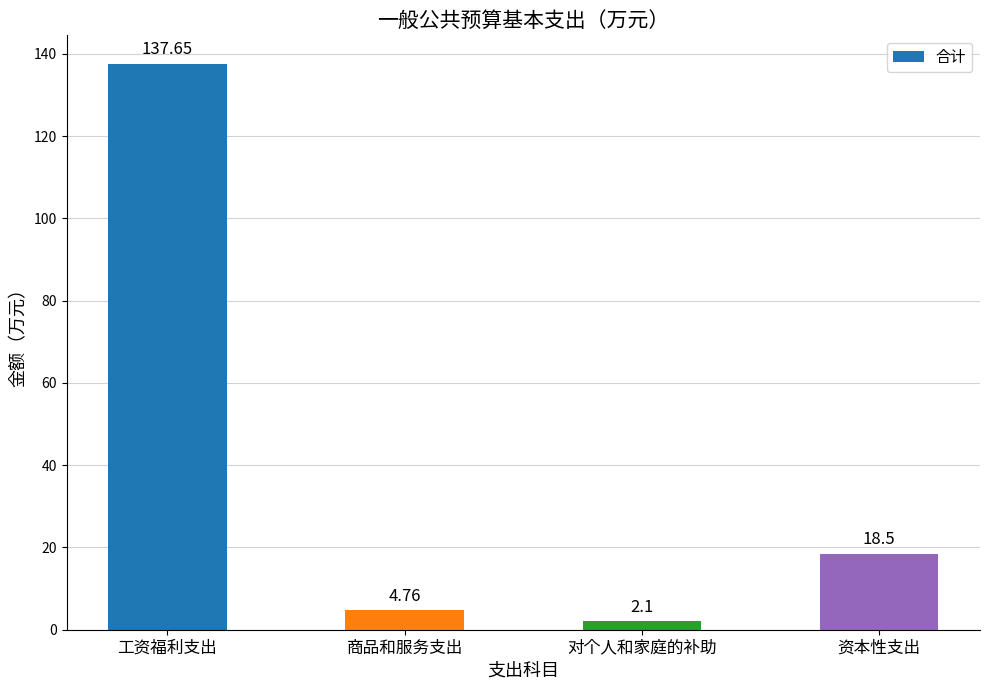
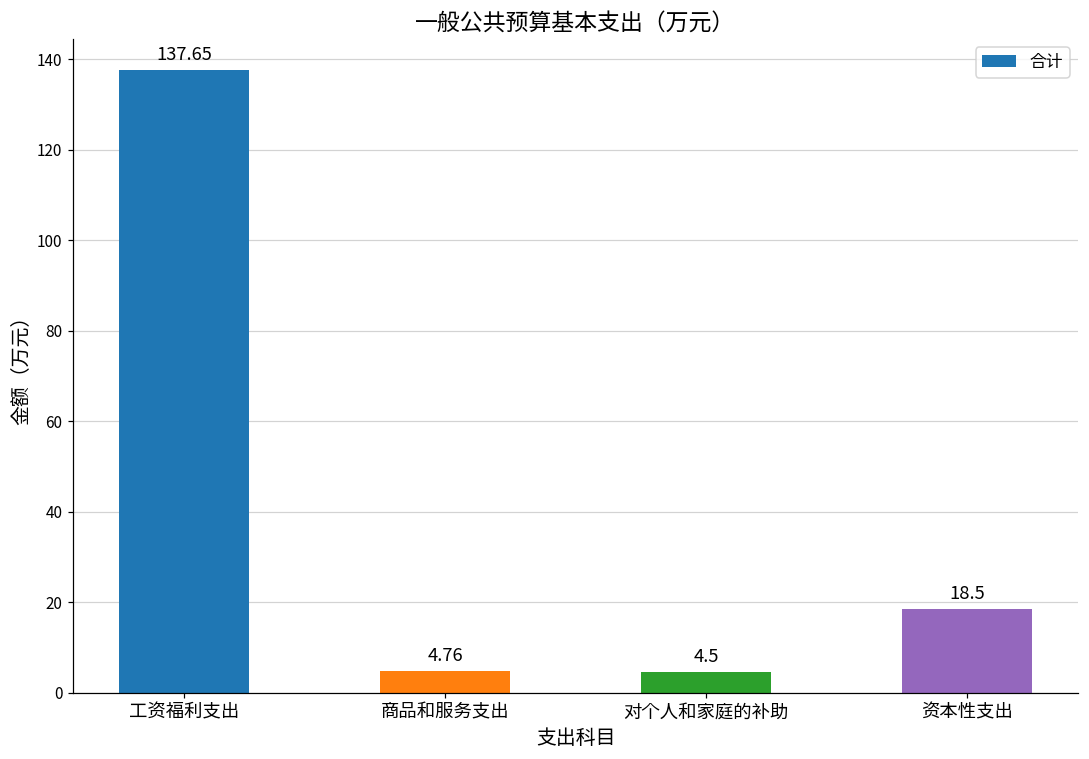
对个人和家庭的补助: 2.1 -> 4.5
